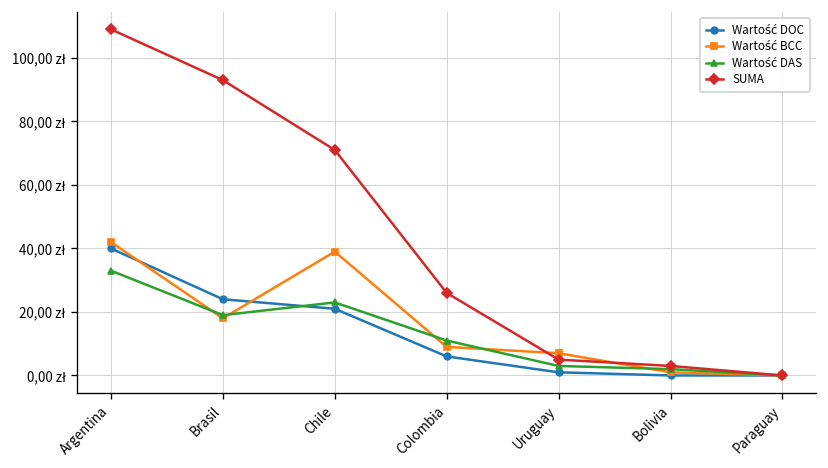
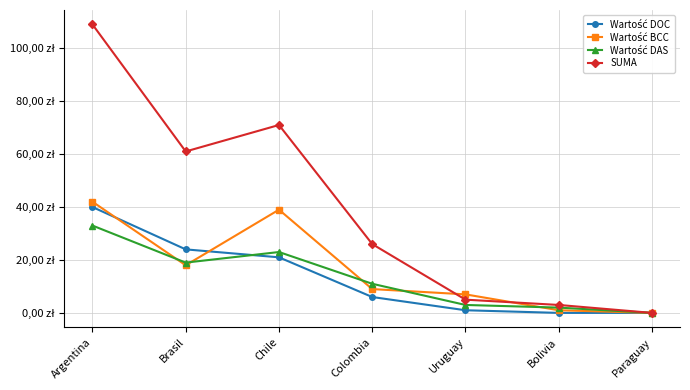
SUMA, Brasil: 9300 zł -> 6100 zł
